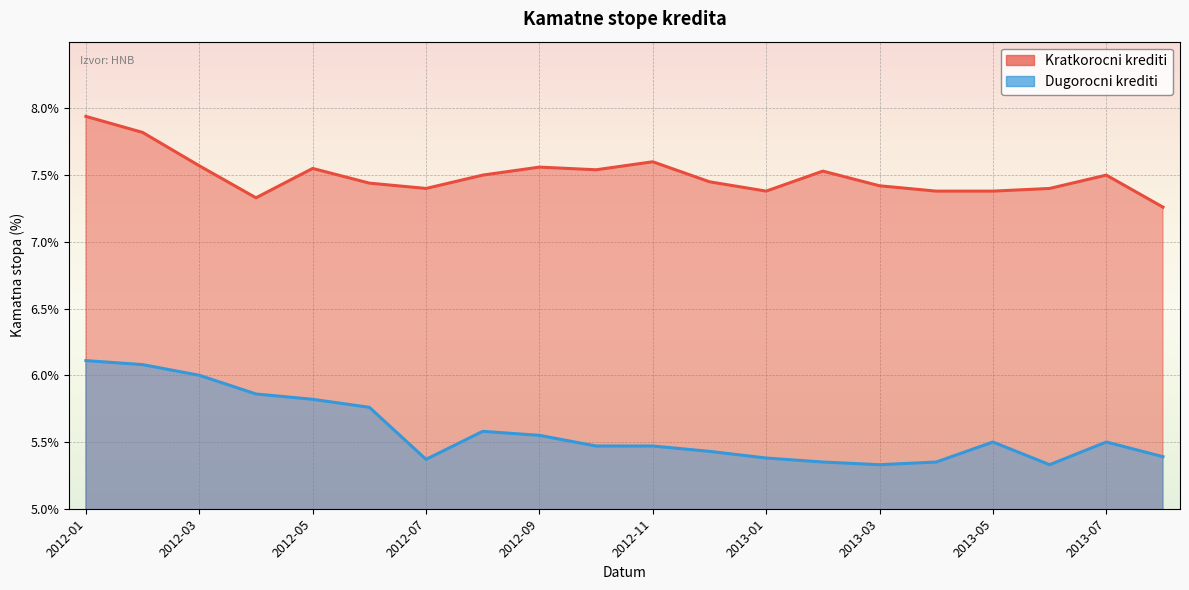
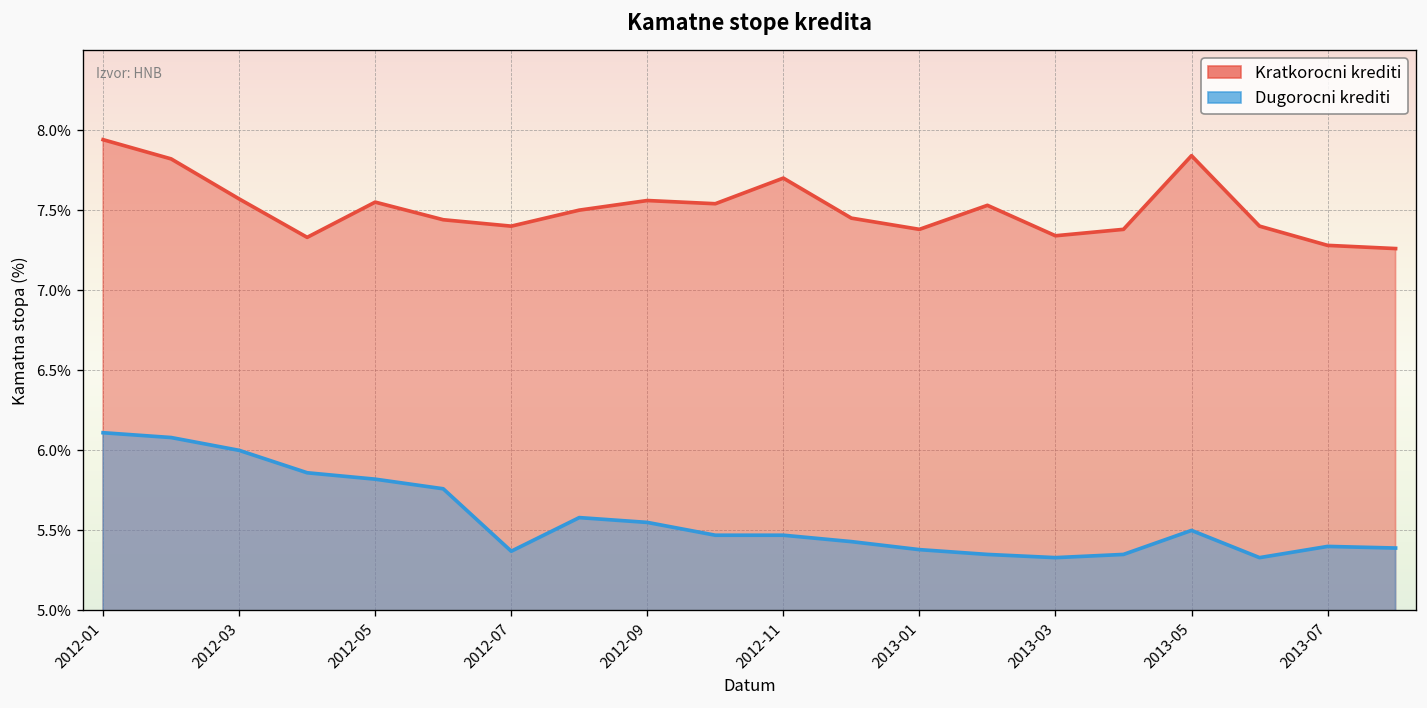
Kratkorocni krediti, 2012-11: 7.6% -> 7.7%
Kratkorocni krediti, 2013-03: 7.42% -> 7.34%
Kratkorocni krediti, 2013-05: 7.38% -> 7.84%
Kratkorocni krediti, 2013-07: 7.50% -> 7.28%
Dugorocni krediti, 2013-07: 5.5% -> 5.4%
